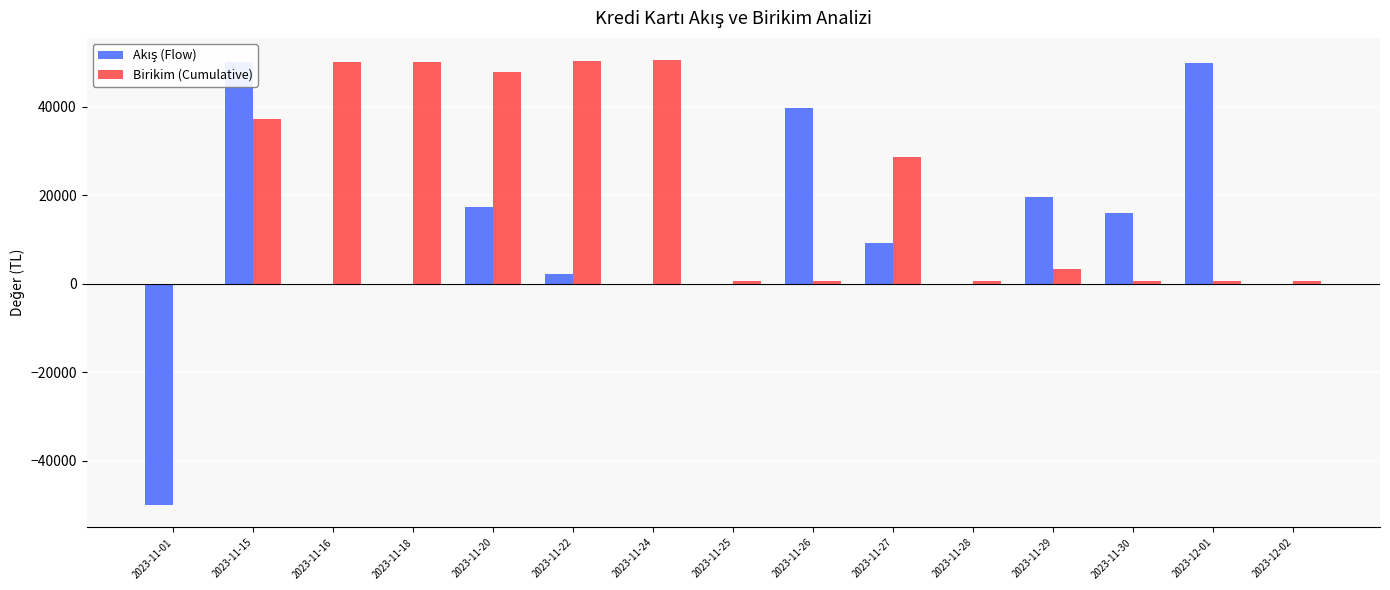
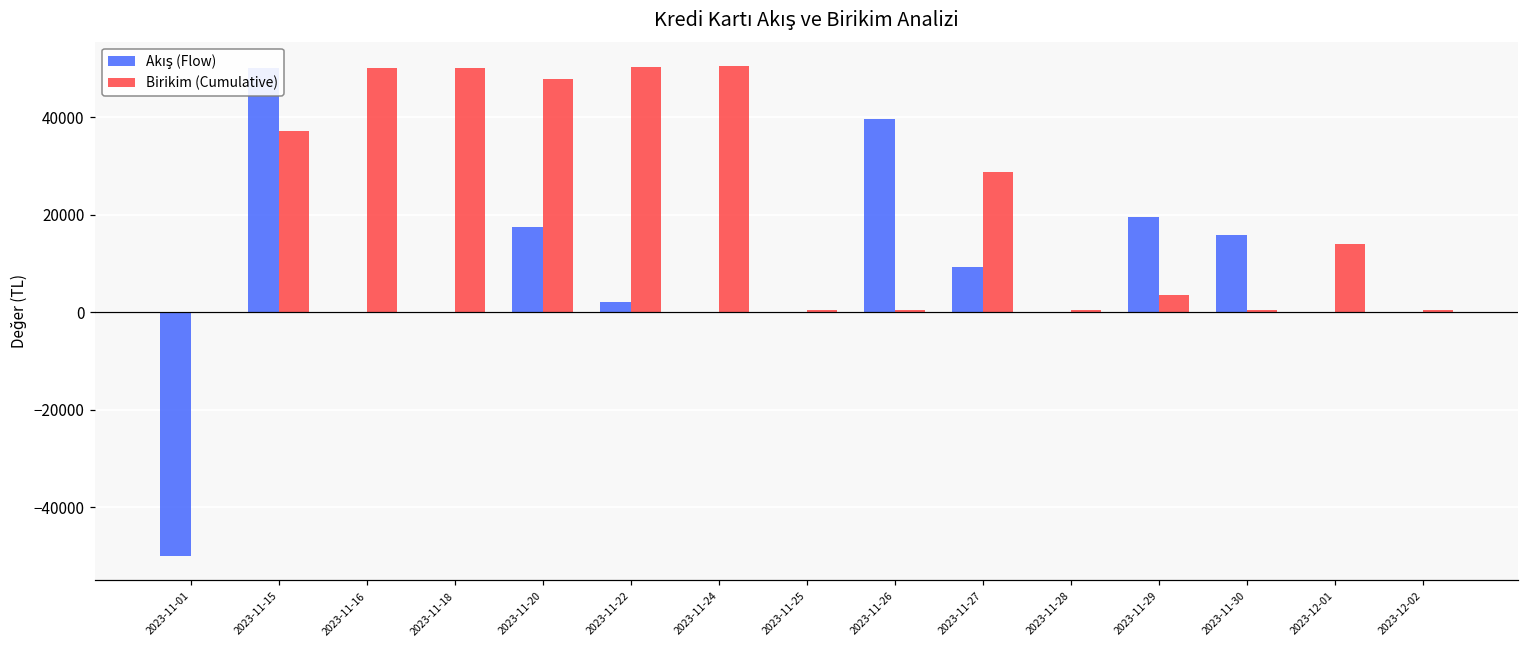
Akış (Flow), 2023-12-01: 50000 -> 0
Birikim (Cumulative), 2023-12-01: 1000 -> 14000
